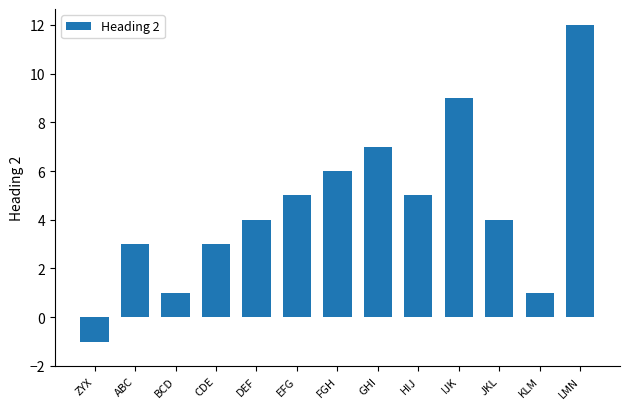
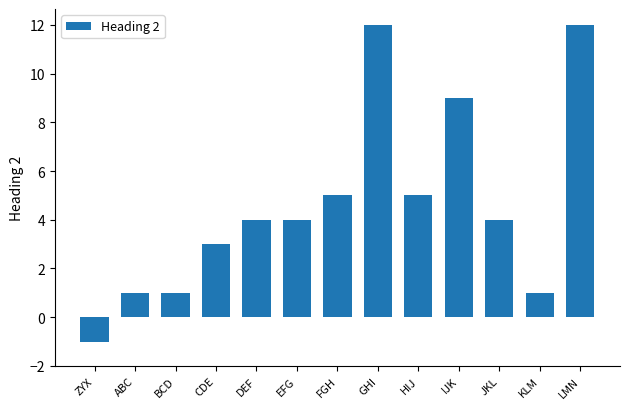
ABC: 3 -> 1
EFG: 5 -> 4
FGH: 6 -> 5
GHI: 7 -> 12
